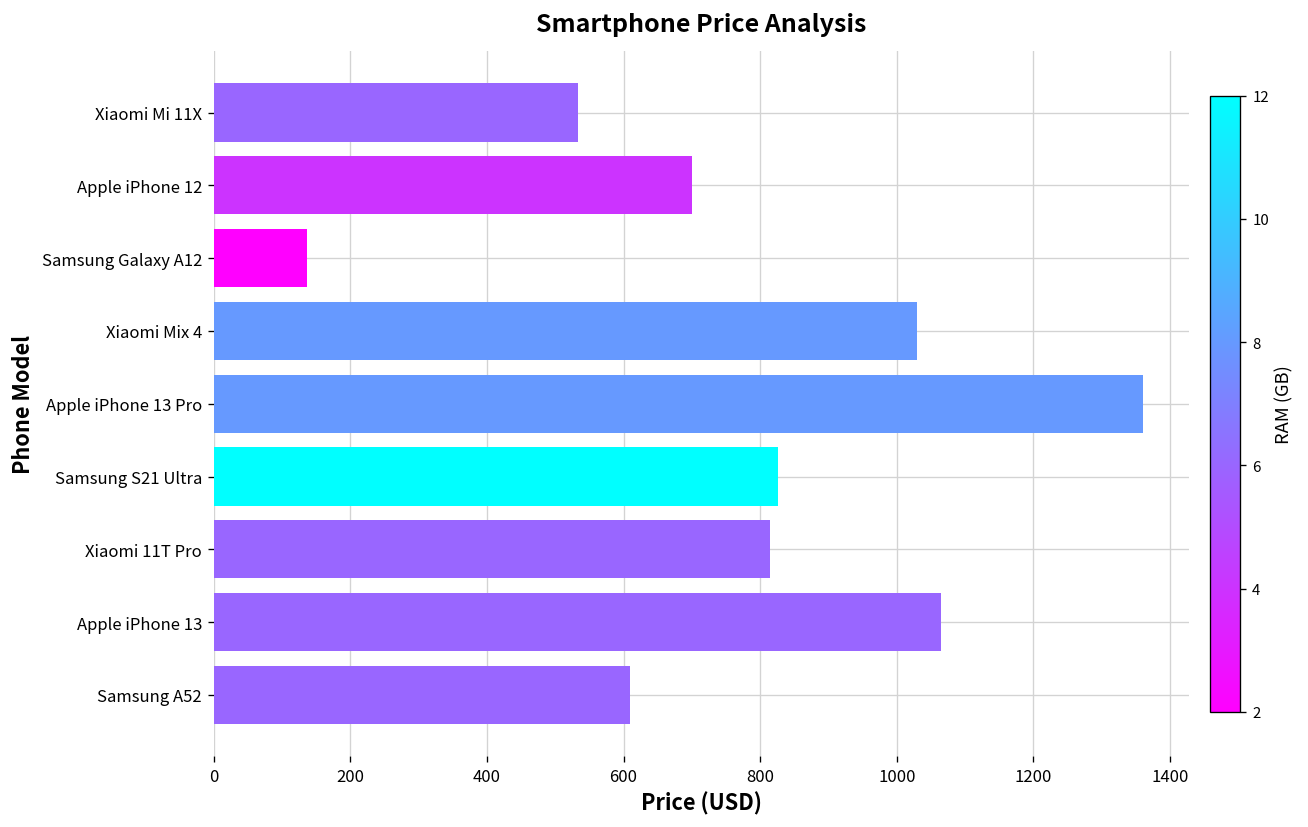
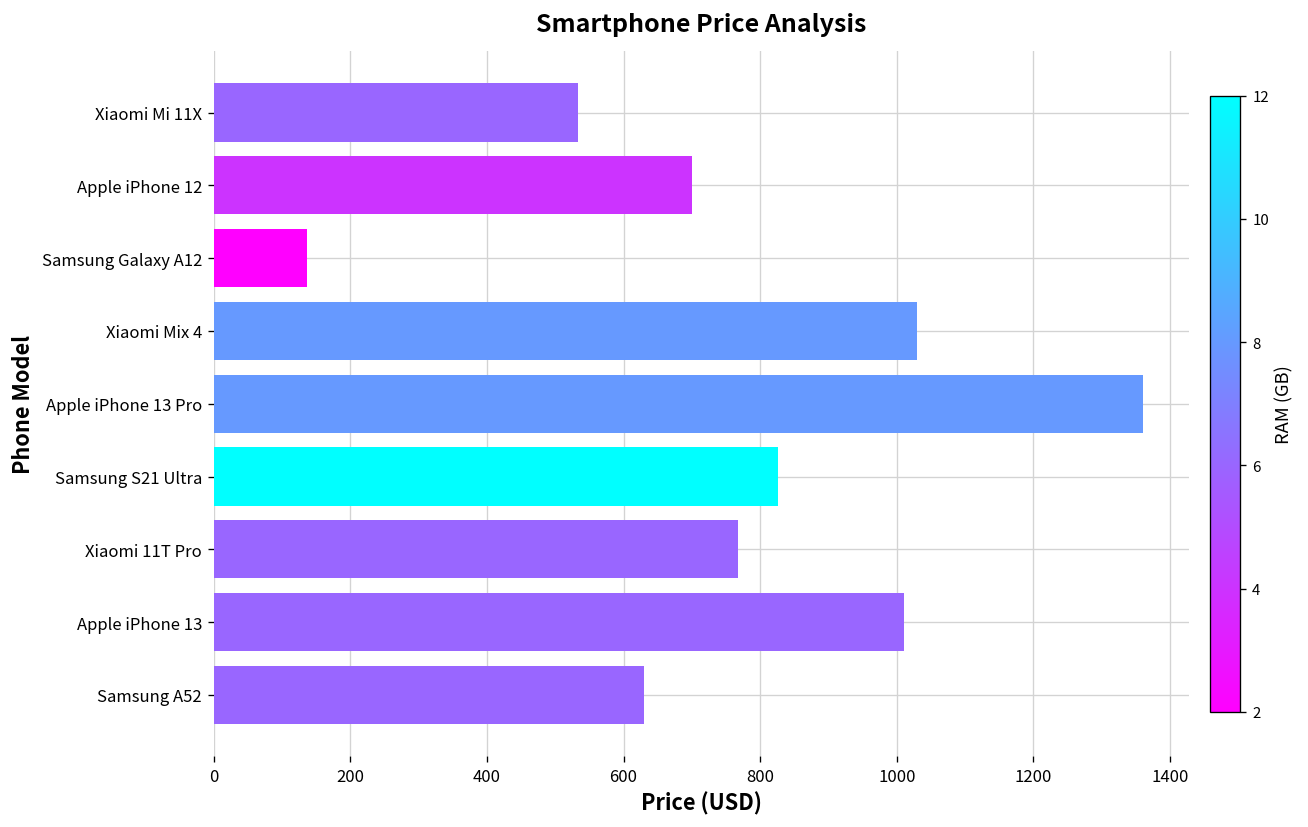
Xiaomi 11T Pro: 820 -> 770
Apple iPhone 13: 1070 -> 1010
Samsung A52: 610 -> 630
